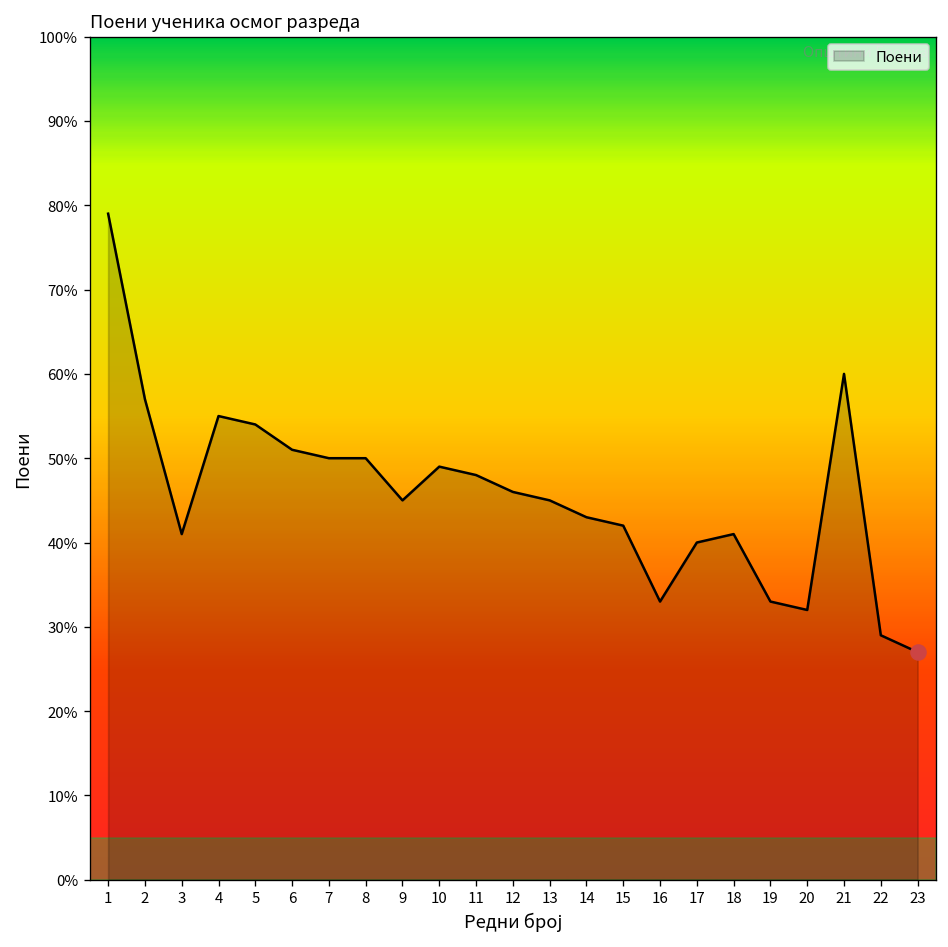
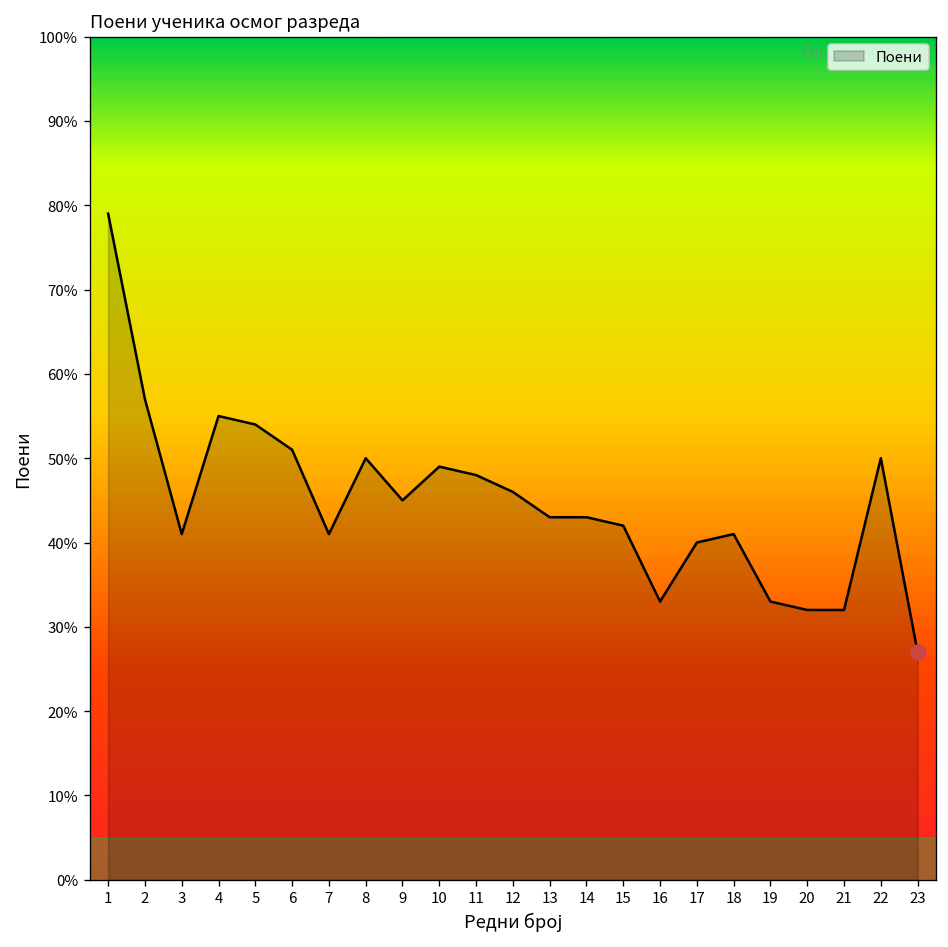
Поени, 7: 50% -> 41%
Поени, 13: 45% -> 43%
Поени, 21: 60% -> 32%
Поени, 22: 29% -> 50%
